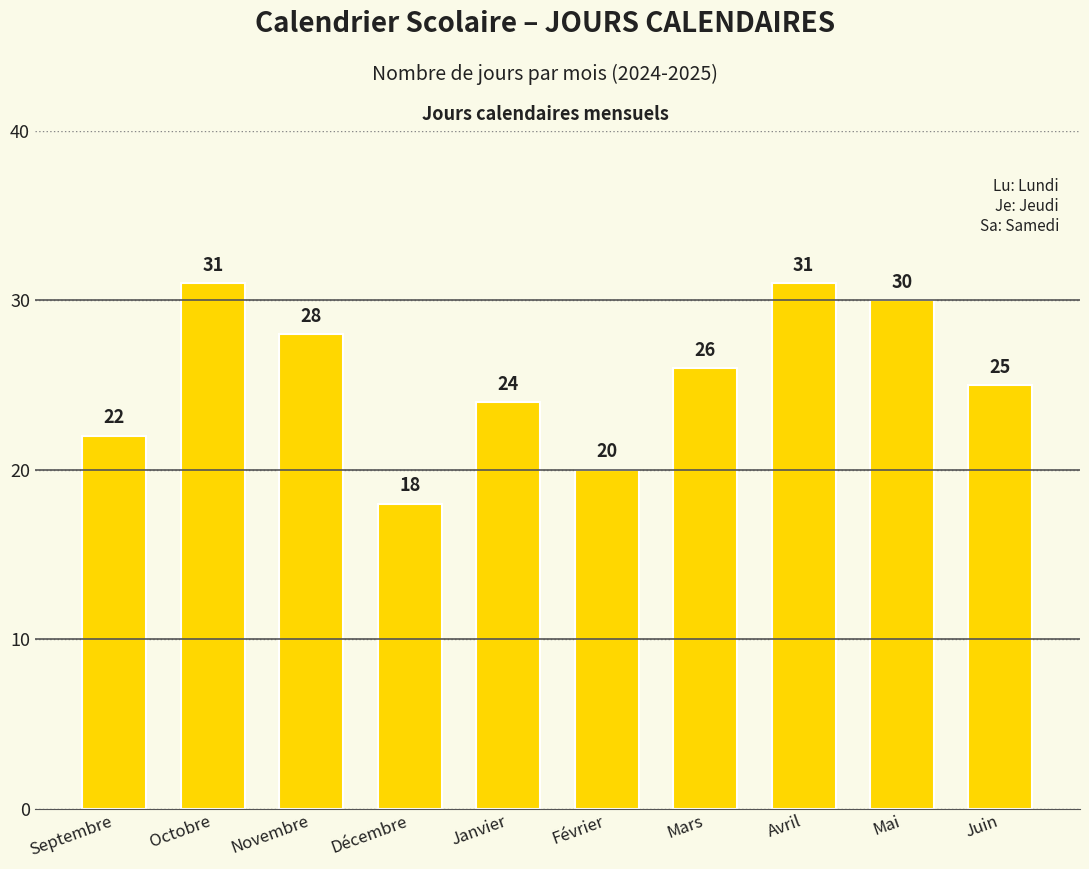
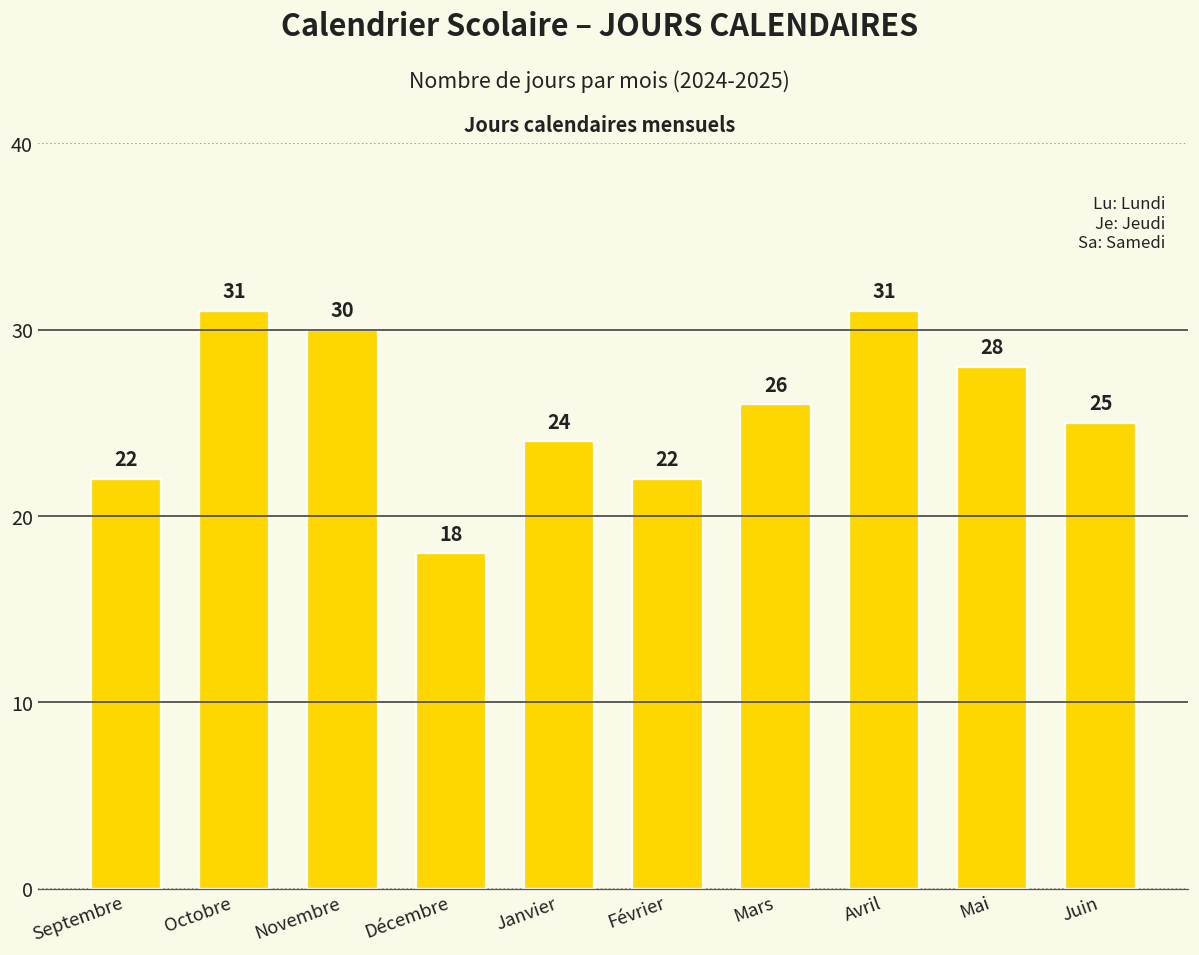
Novembre: 28 -> 30
Février: 20 -> 22
Mai: 30 -> 28
